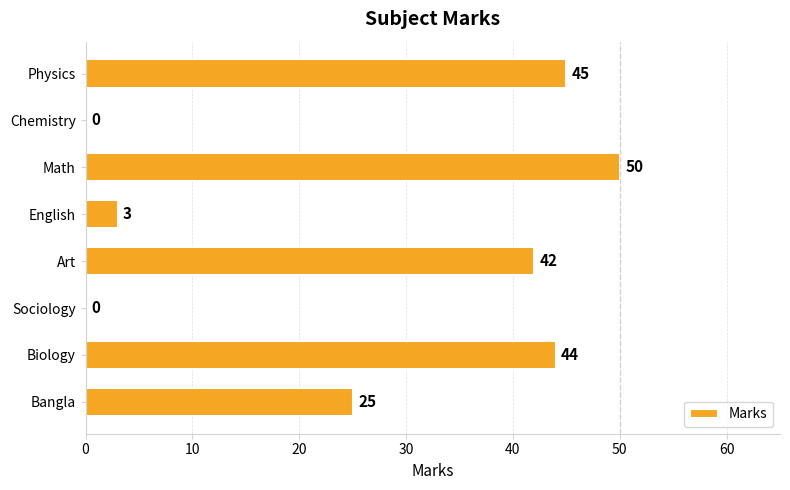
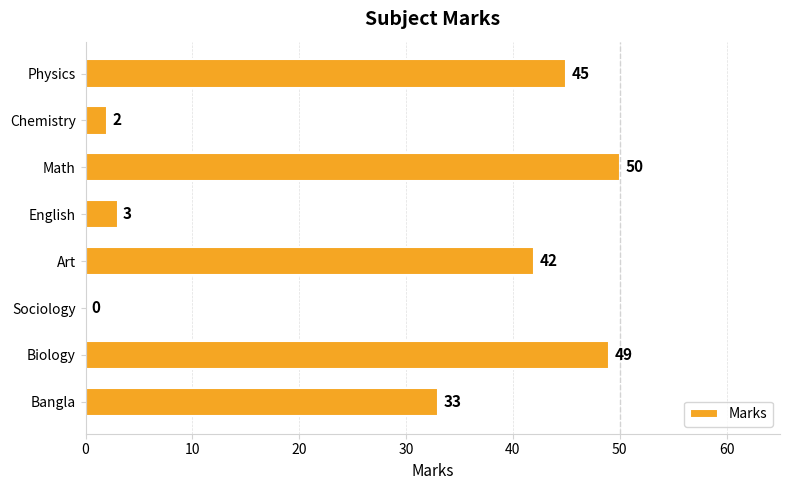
Chemistry: 0 -> 2
Biology: 44 -> 49
Bangla: 25 -> 33
